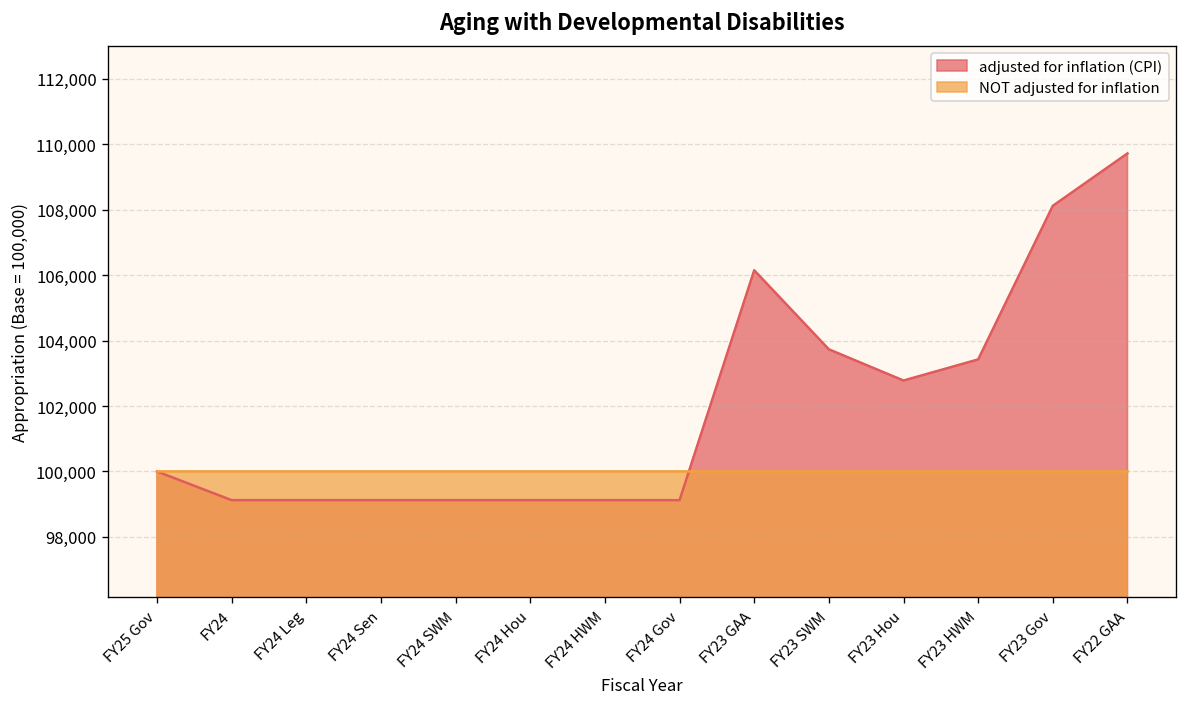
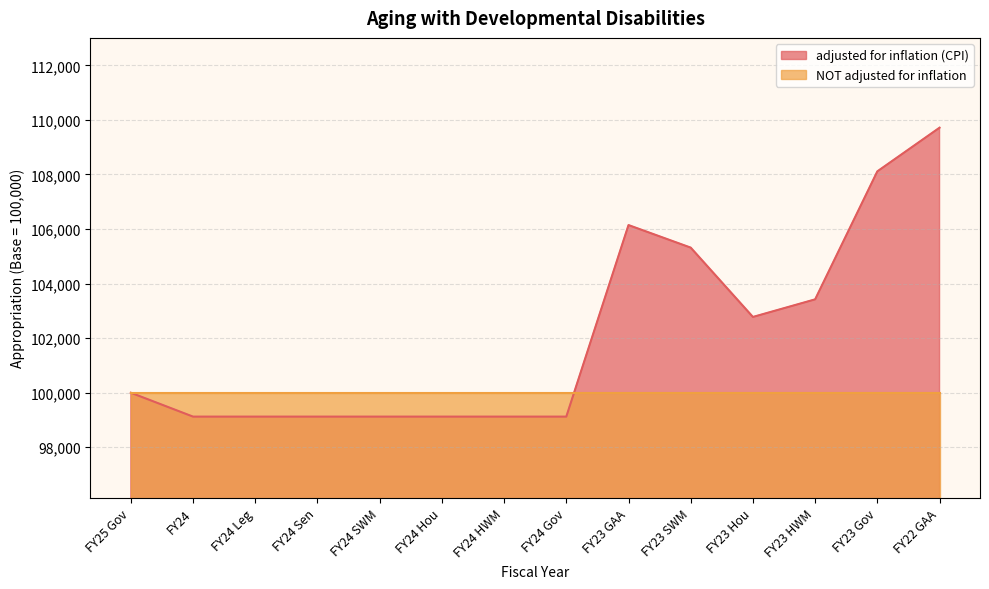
adjusted for inflation (CPI), FY23 SWM: 103,700 -> 105,300
